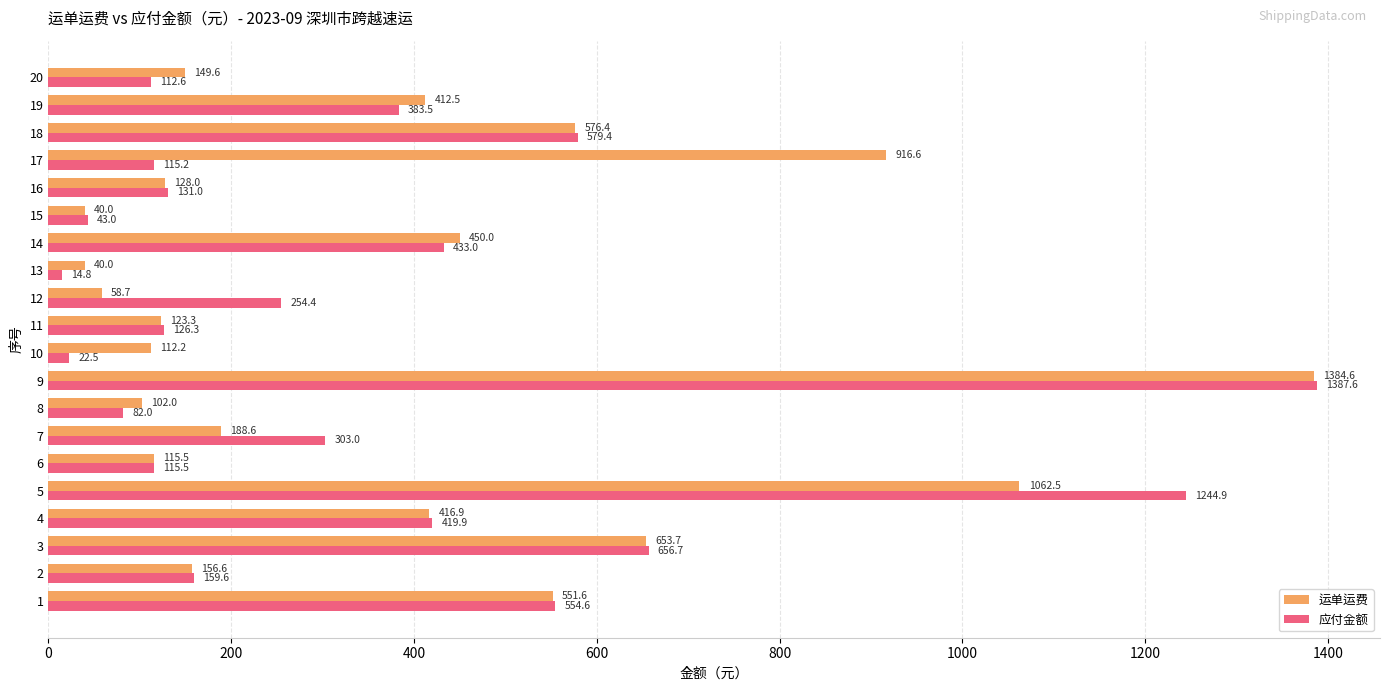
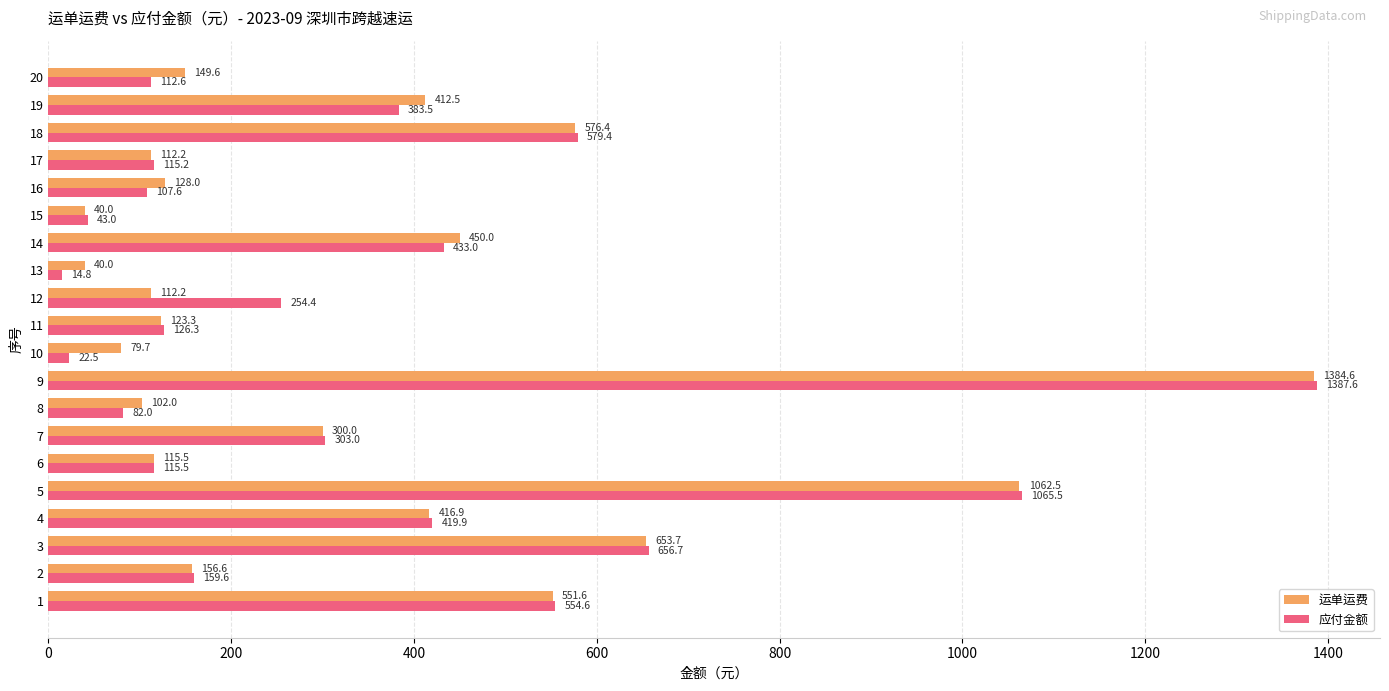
运单运费, 17: 916.6 -> 112.2
应付金额, 16: 131.0 -> 107.6
运单运费, 12: 58.7 -> 112.2
运单运费, 10: 112.2 -> 79.7
运单运费, 7: 188.6 -> 300.0
应付金额, 5: 1244.9 -> 1065.5
